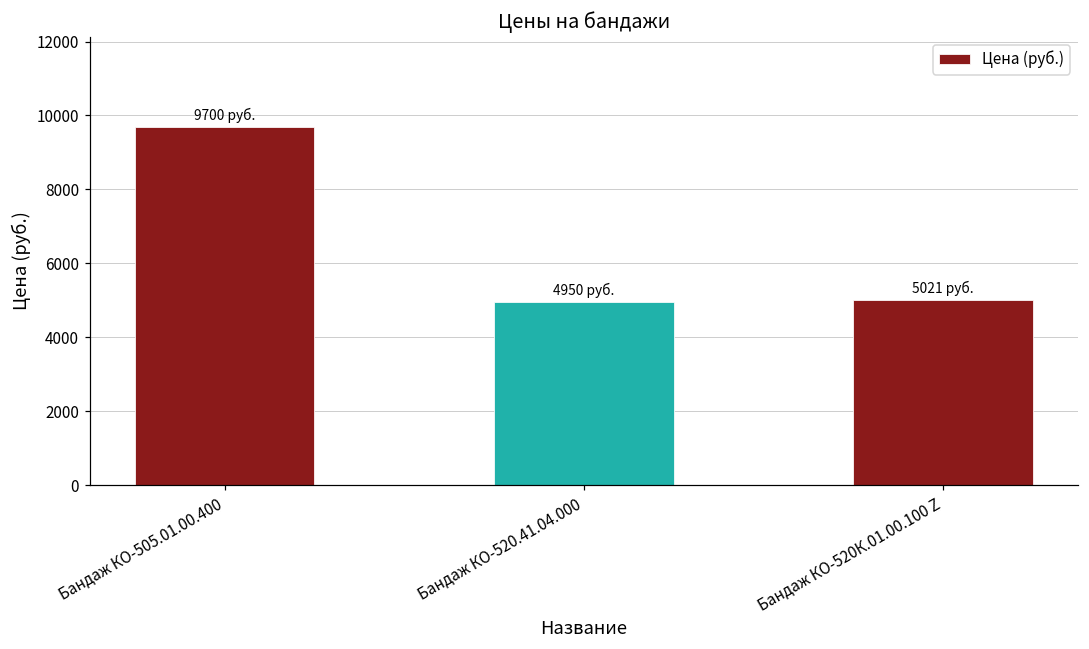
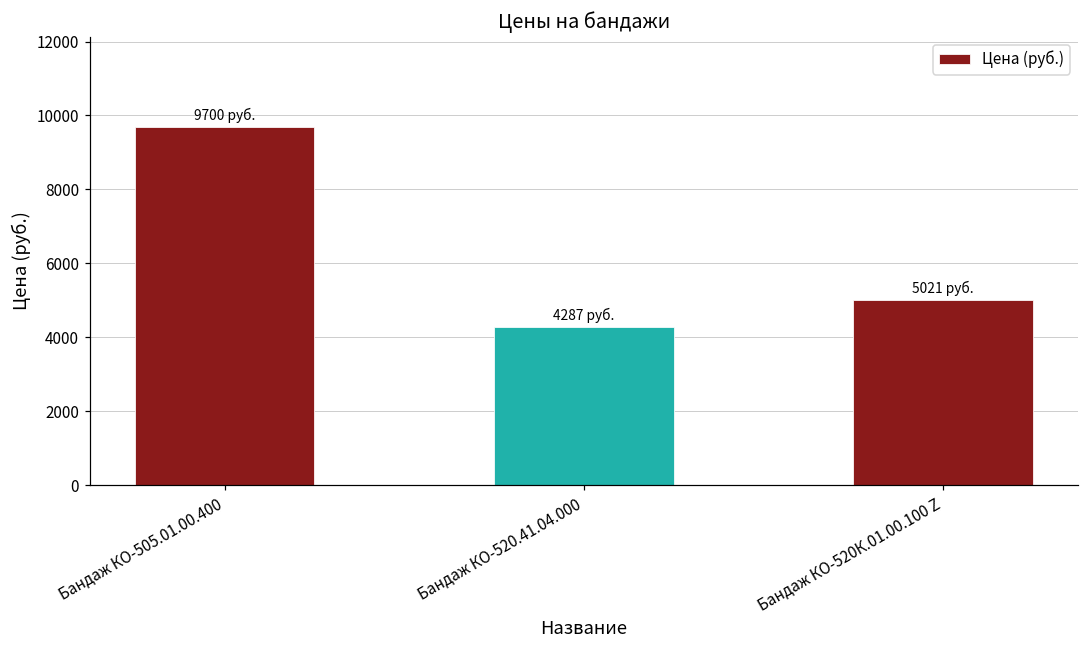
Бандаж КО-520.41.04.000: 4950 -> 4287
